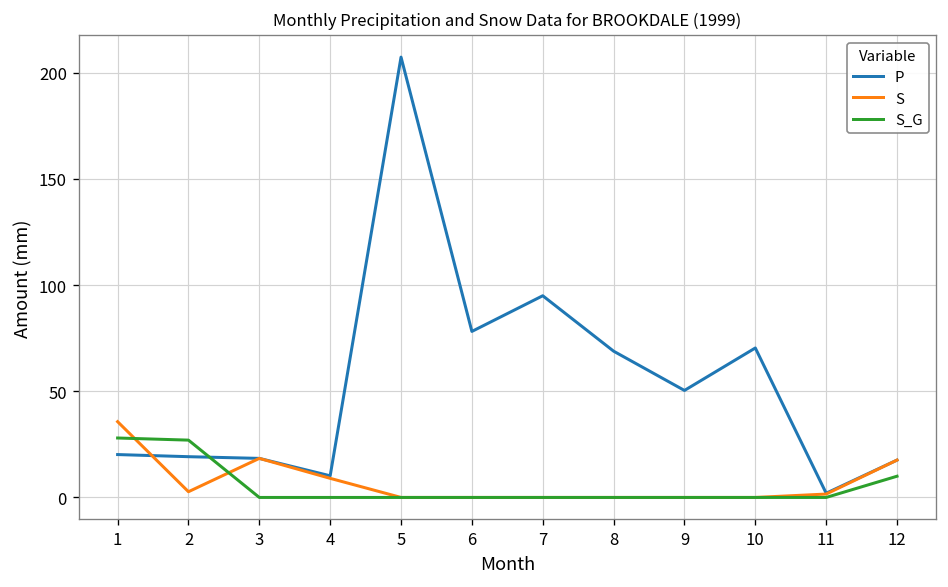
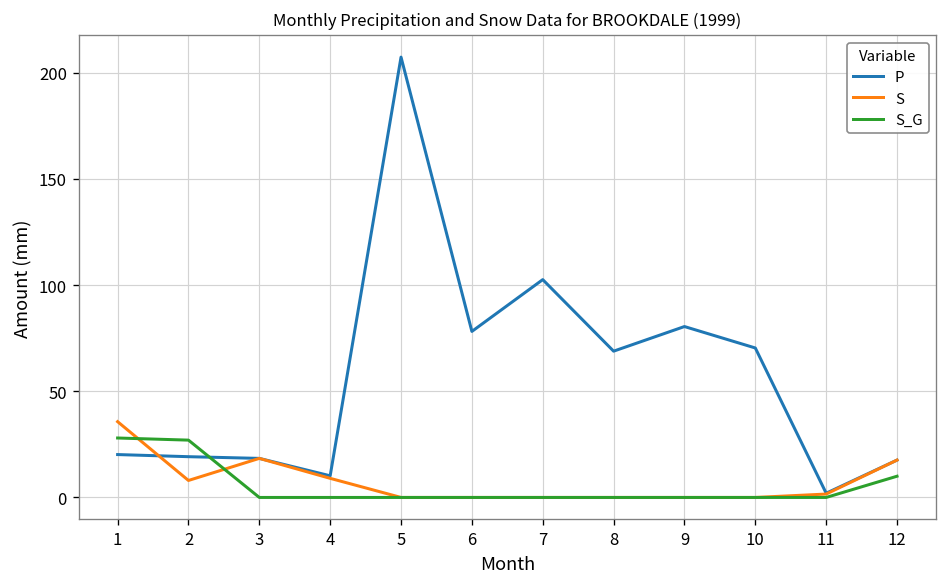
S, 2: 3 -> 8
P, 7: 95 -> 103
P, 9: 50 -> 81
